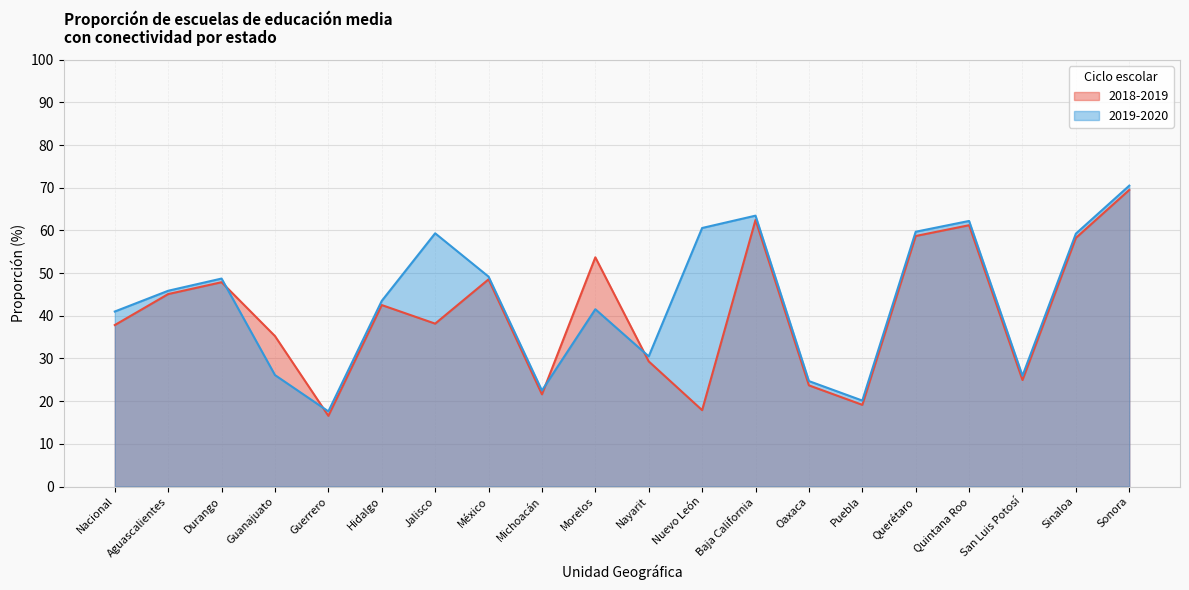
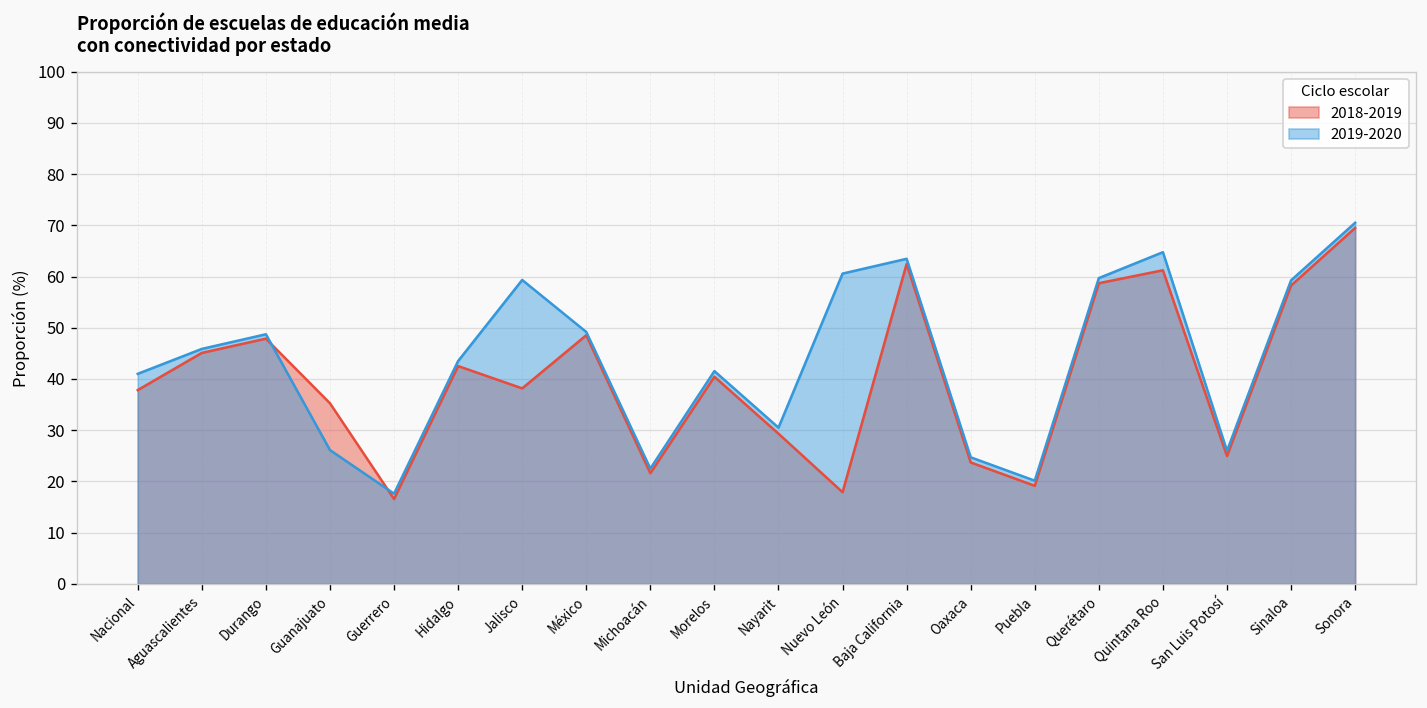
2018-2019, Morelos: 54 -> 40
2019-2020, Quintana Roo: 62 -> 65
